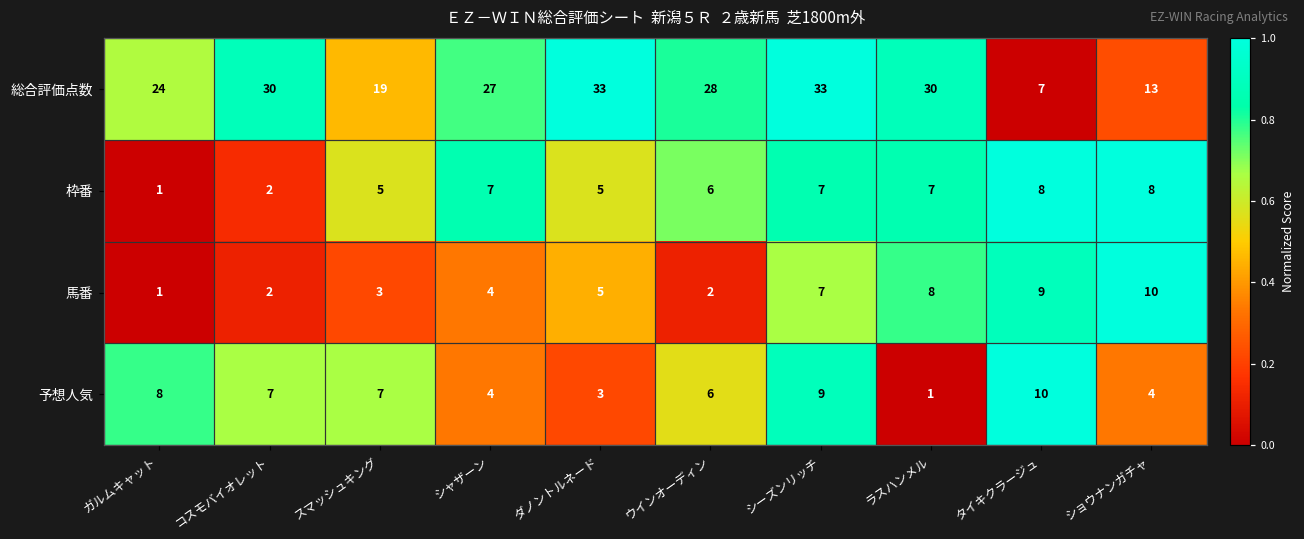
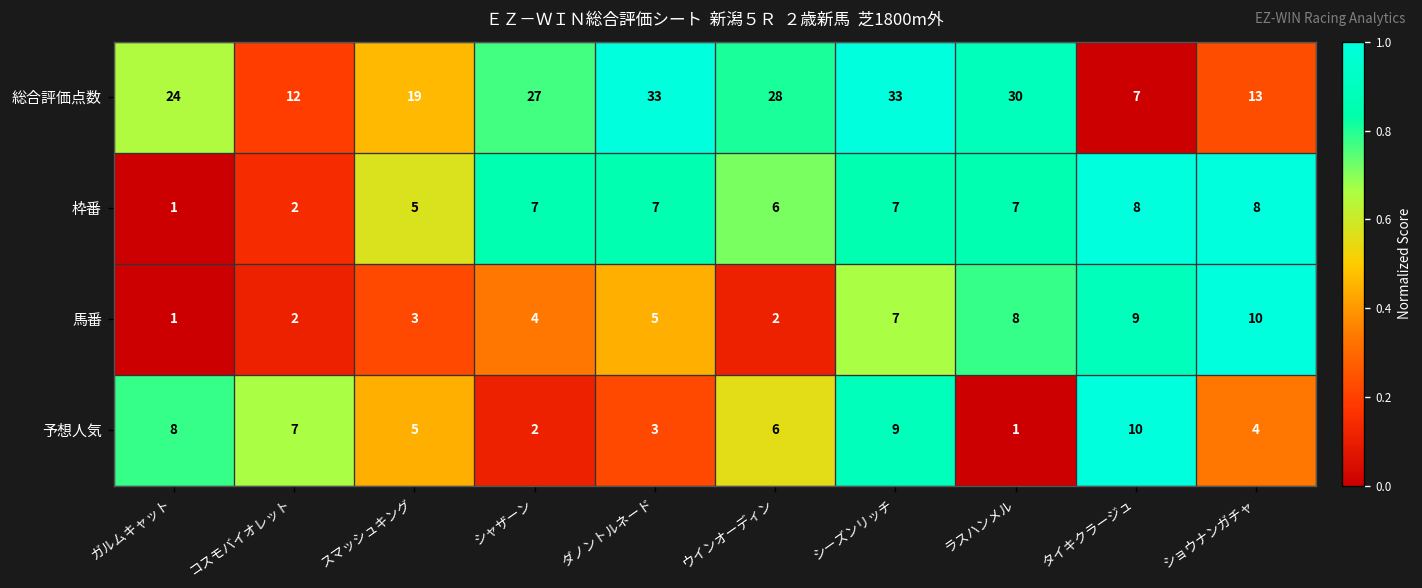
総合評価点数, コスモバイオレット: 30 -> 12
枠番, ダノントルネード: 5 -> 7
予想人気, スマッシュキング: 7 -> 5
予想人気, シャザーン: 4 -> 2
